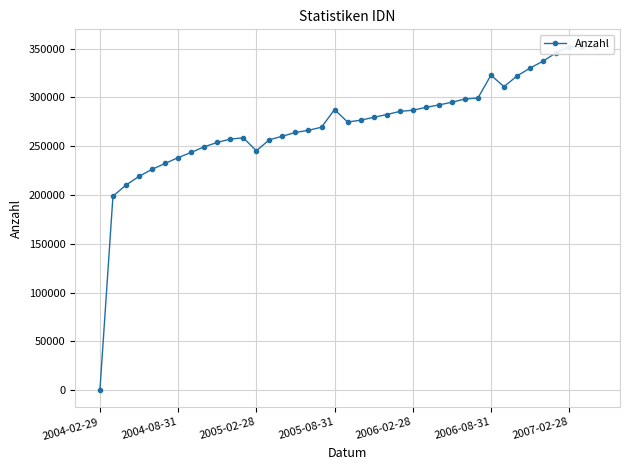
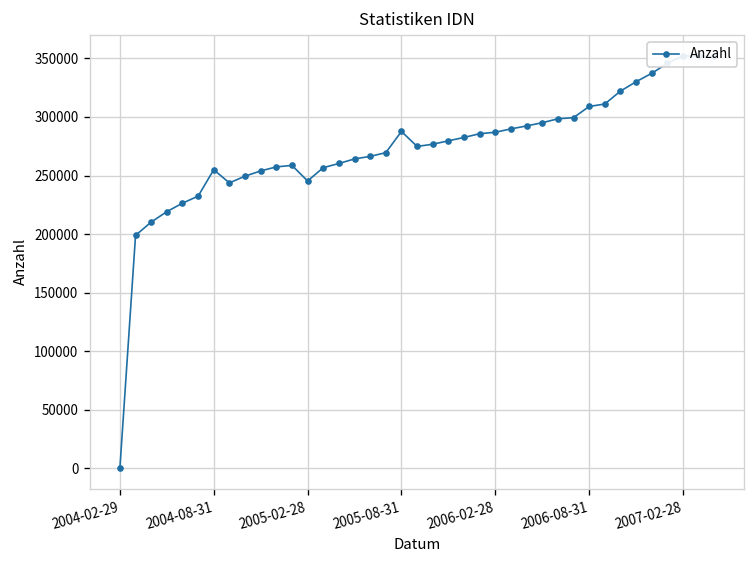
2004-08-31: 240000 -> 250000
2006-08-31: 320000 -> 310000
